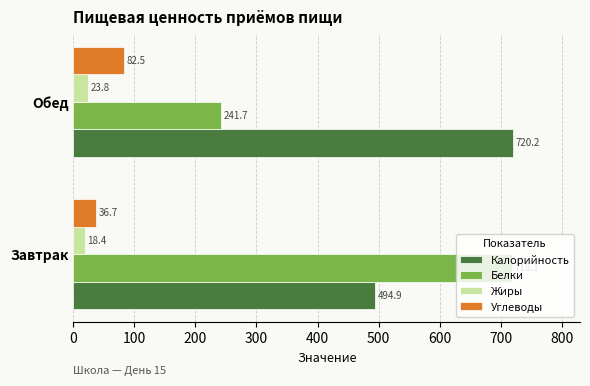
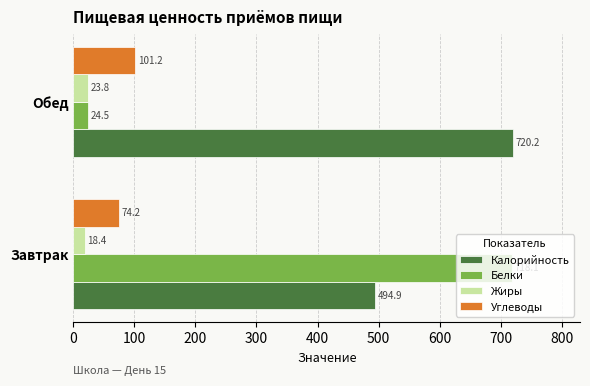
Углеводы, Обед: 82.5 -> 101.2
Белки, Обед: 241.7 -> 24.5
Углеводы, Завтрак: 36.7 -> 74.2
